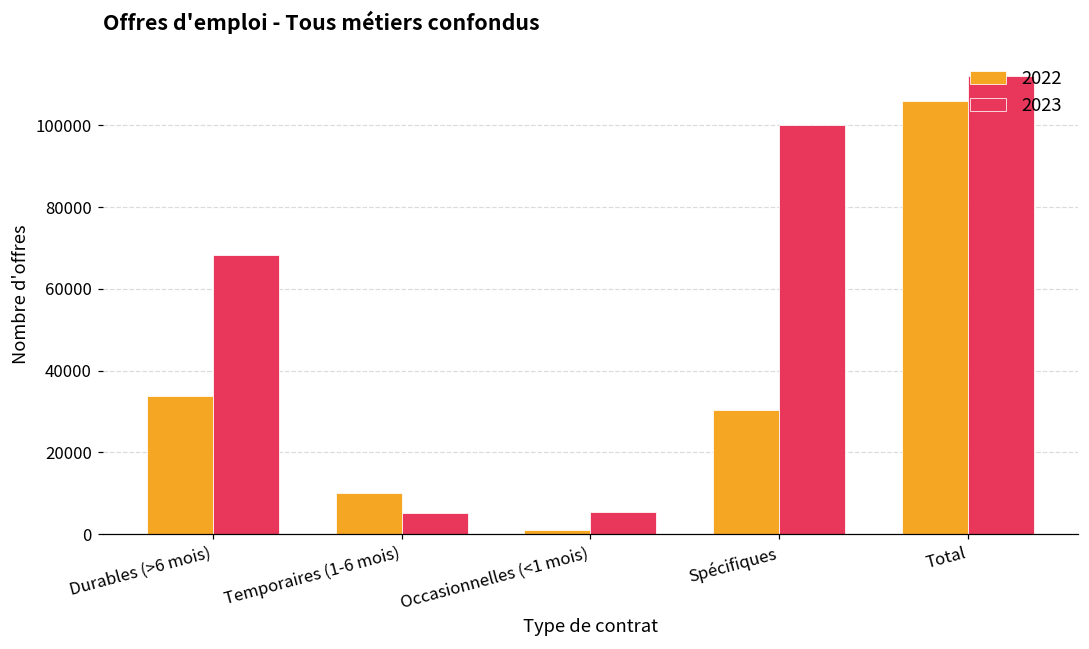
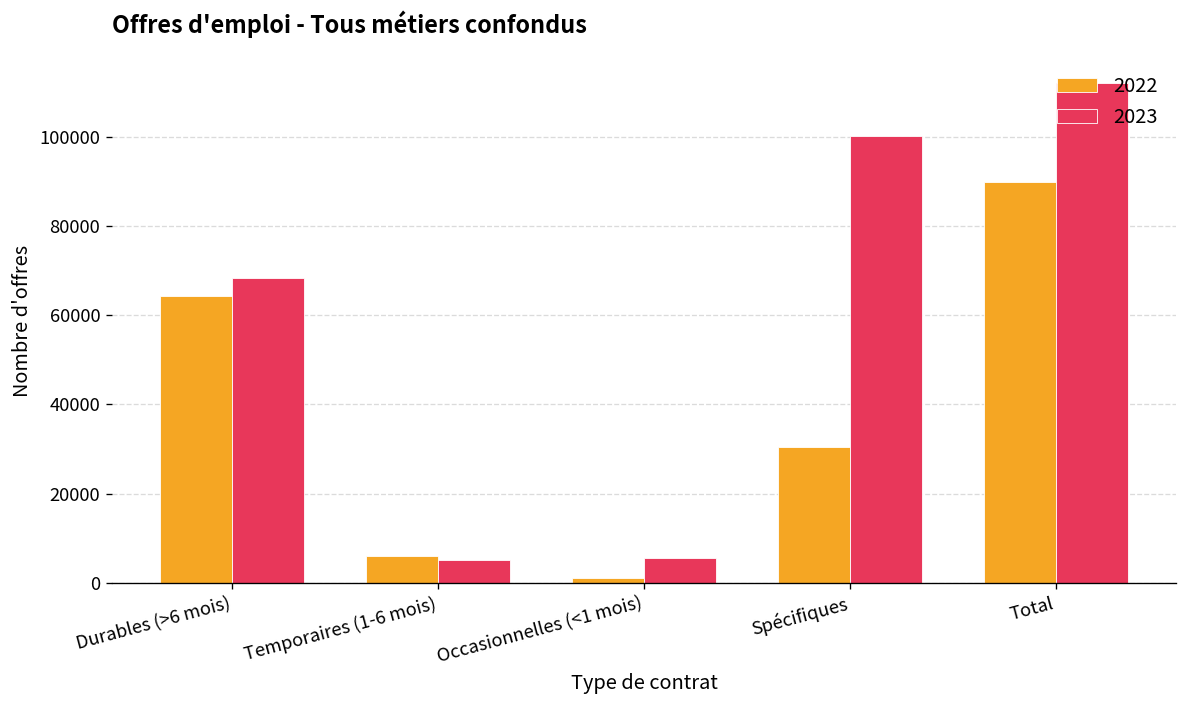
2022, Durables (>6 mois): 34000 -> 64000
2022, Temporaires (1-6 mois): 10000 -> 6000
2022, Total: 106000 -> 90000
